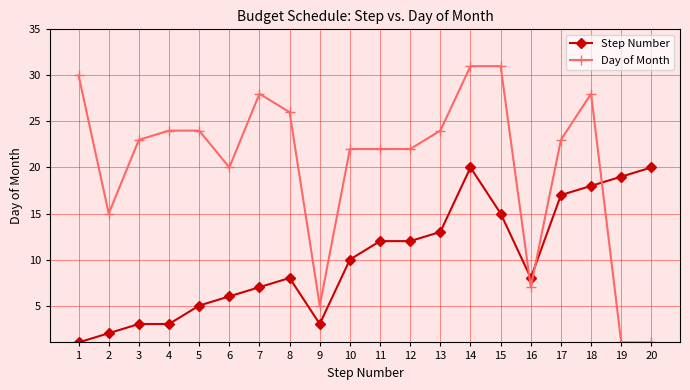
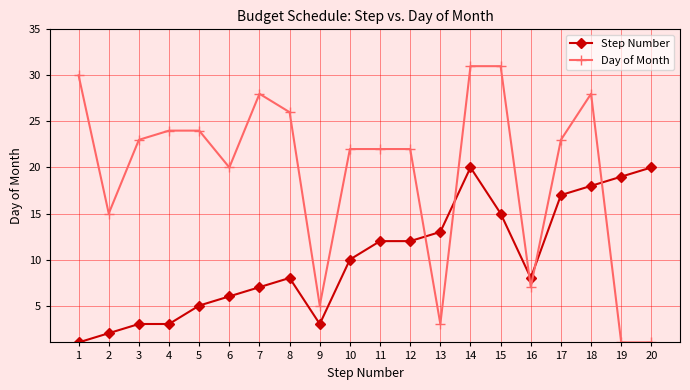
Day of Month, 13: 24 -> 3
